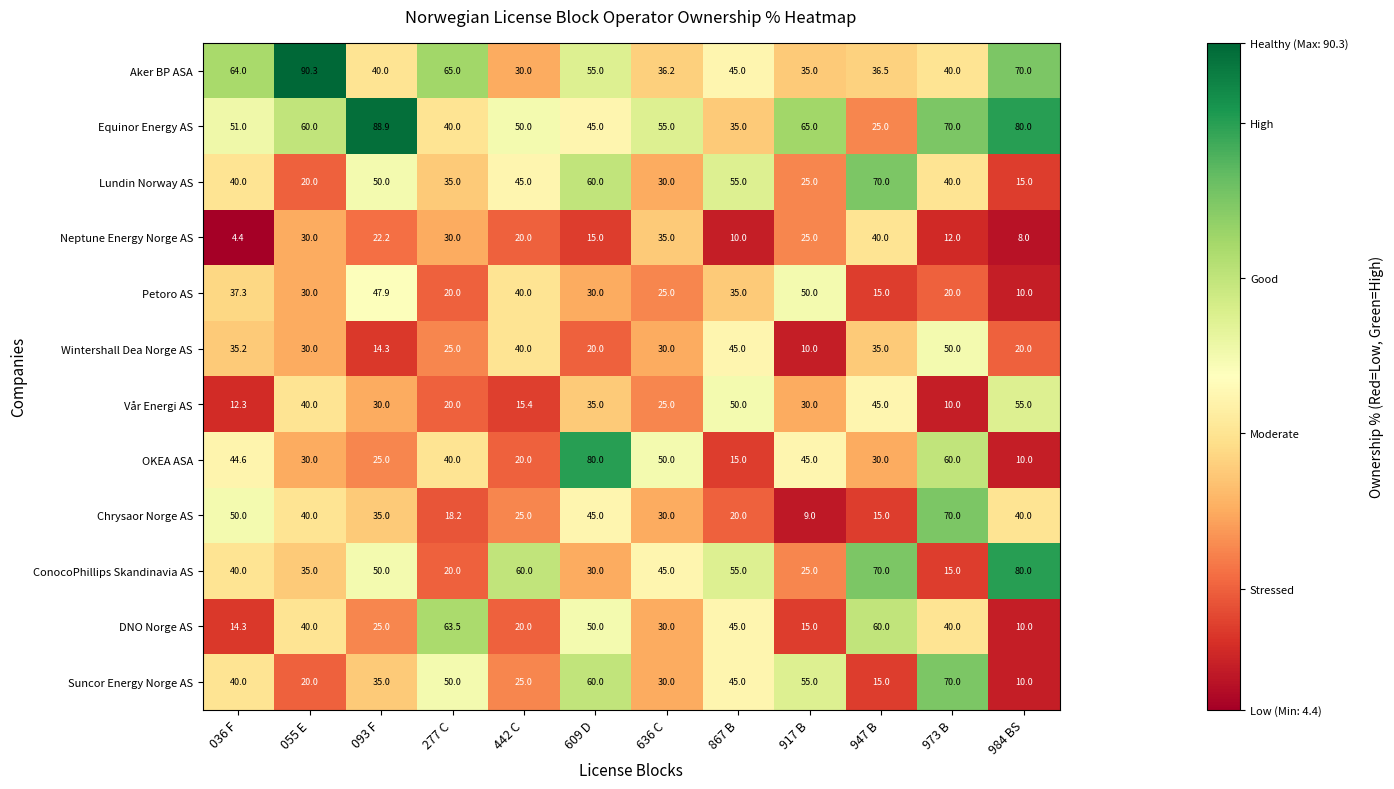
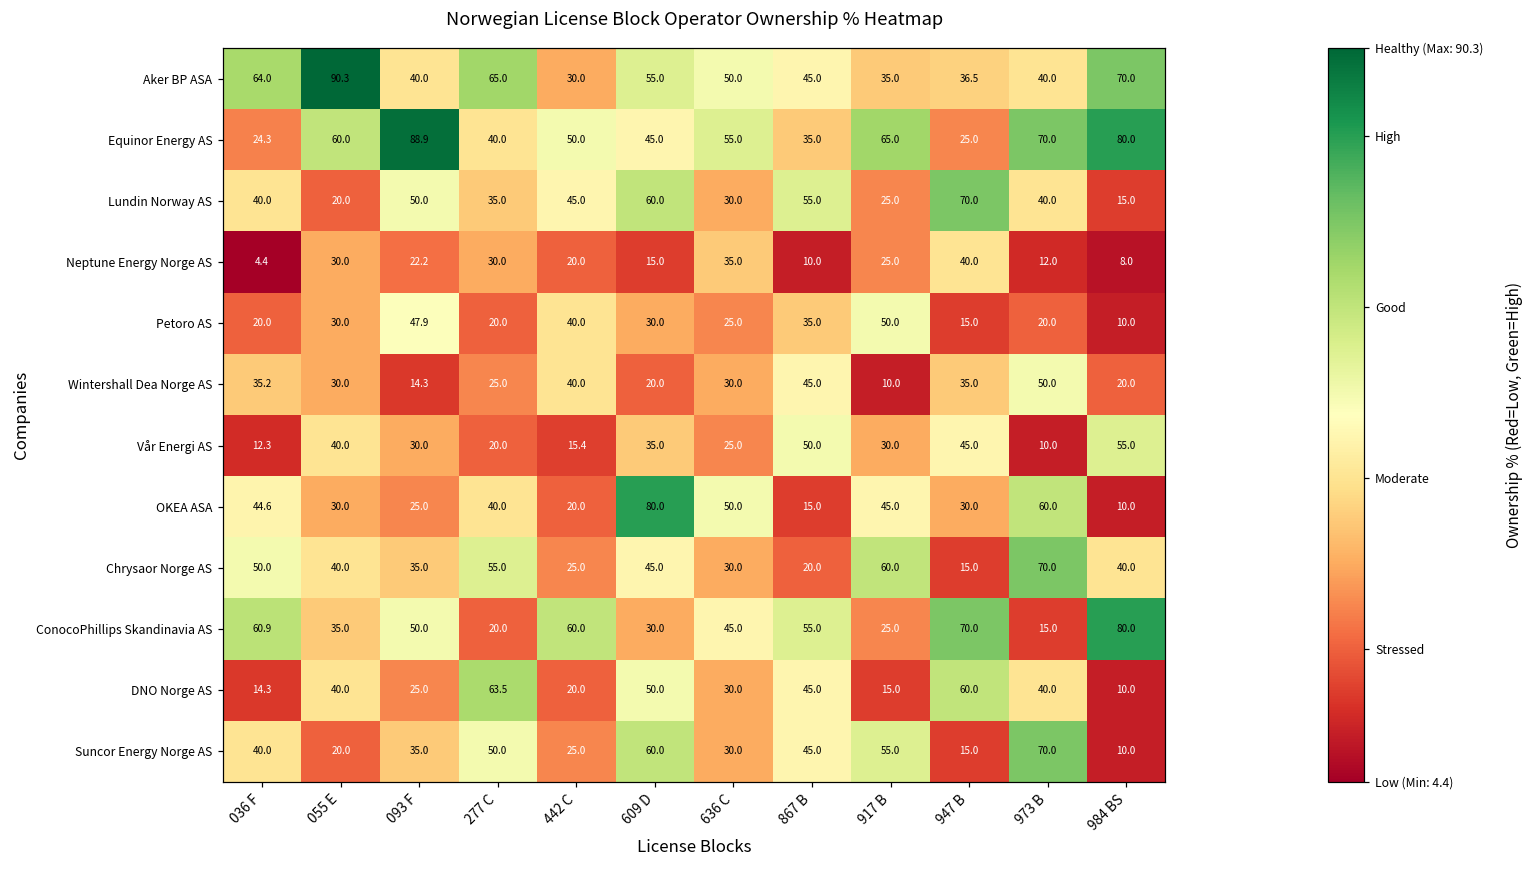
Aker BP ASA, 636 C: 36.2 -> 50.0
Equinor Energy AS, 036 F: 51.0 -> 24.3
Petoro AS, 036 F: 37.3 -> 20.0
Chrysaor Norge AS, 277 C: 18.2 -> 55.0
Chrysaor Norge AS, 917 B: 9.0 -> 60.0
ConocoPhillips Skandinavia AS, 036 F: 40.0 -> 60.9
